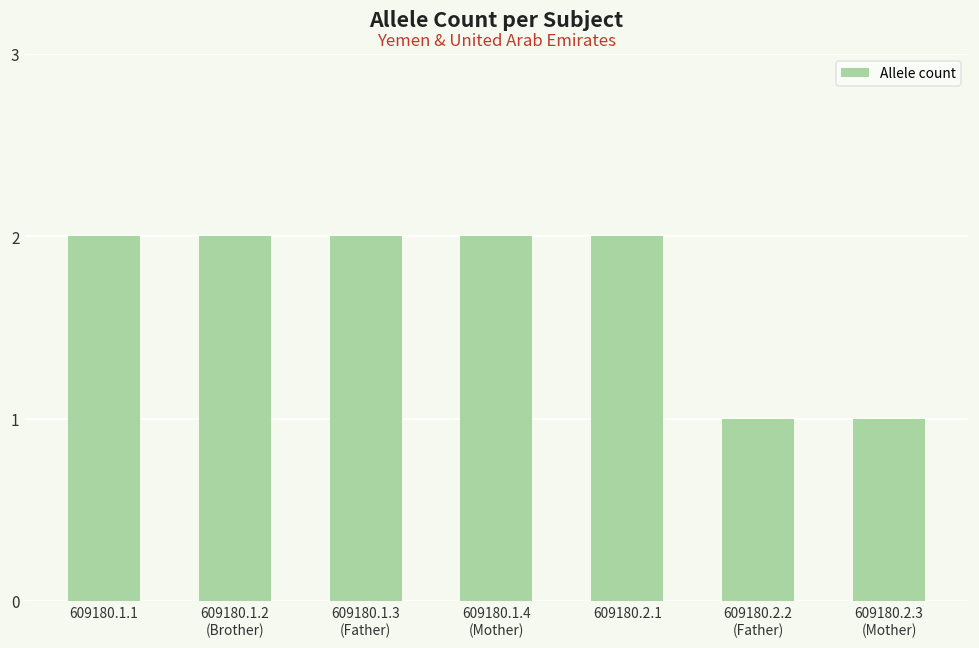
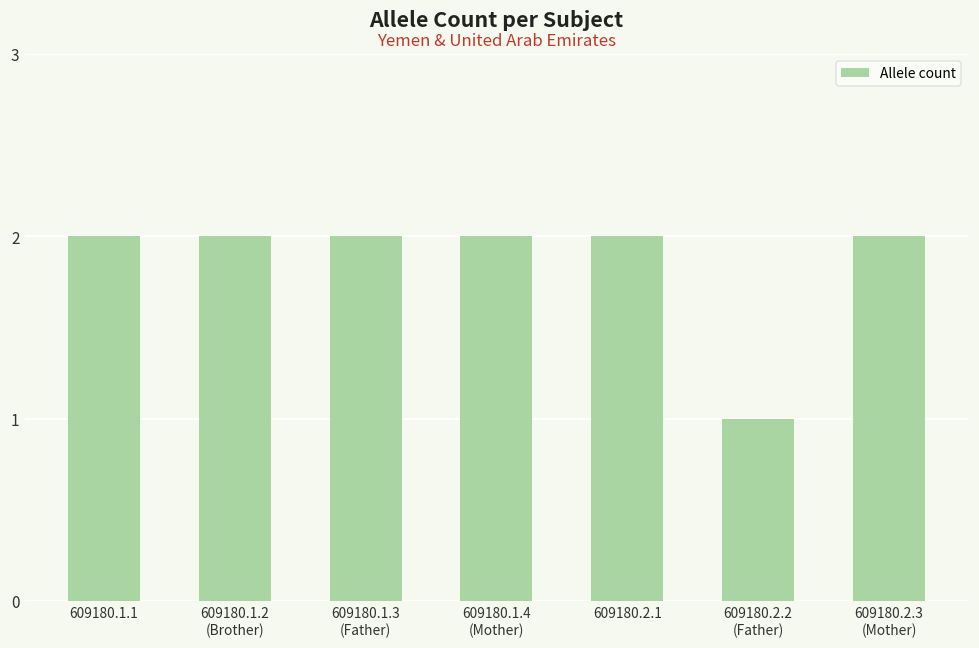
609180.2.3 (Mother): 1 -> 2
